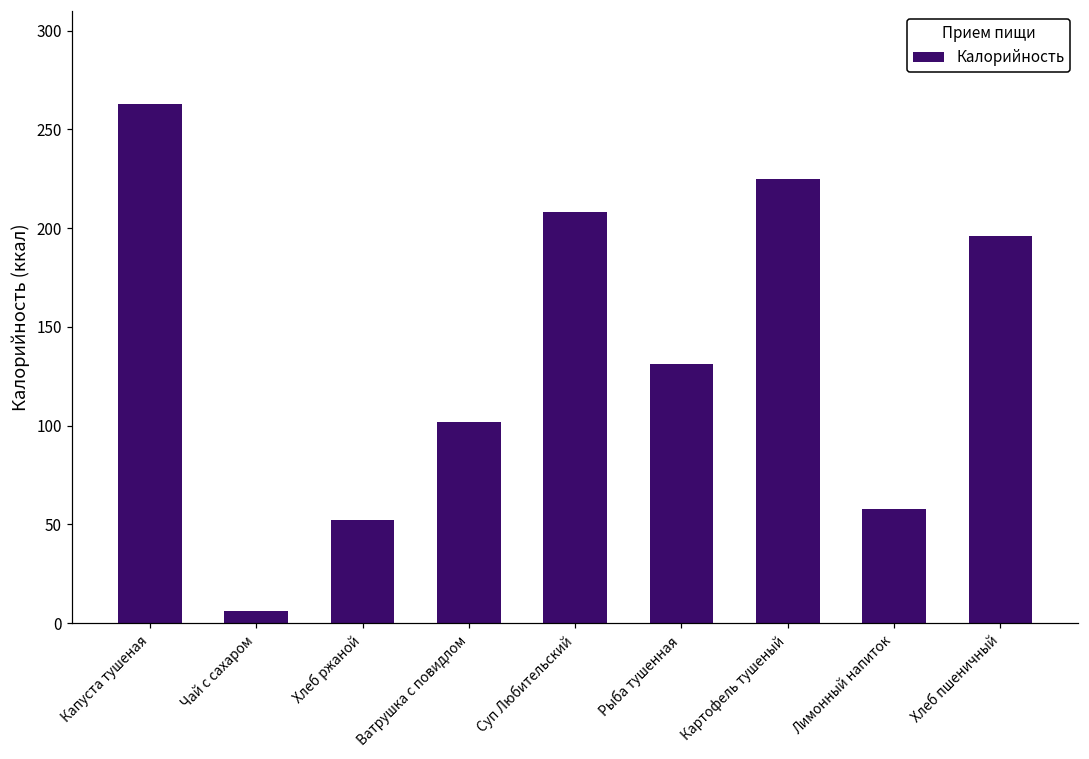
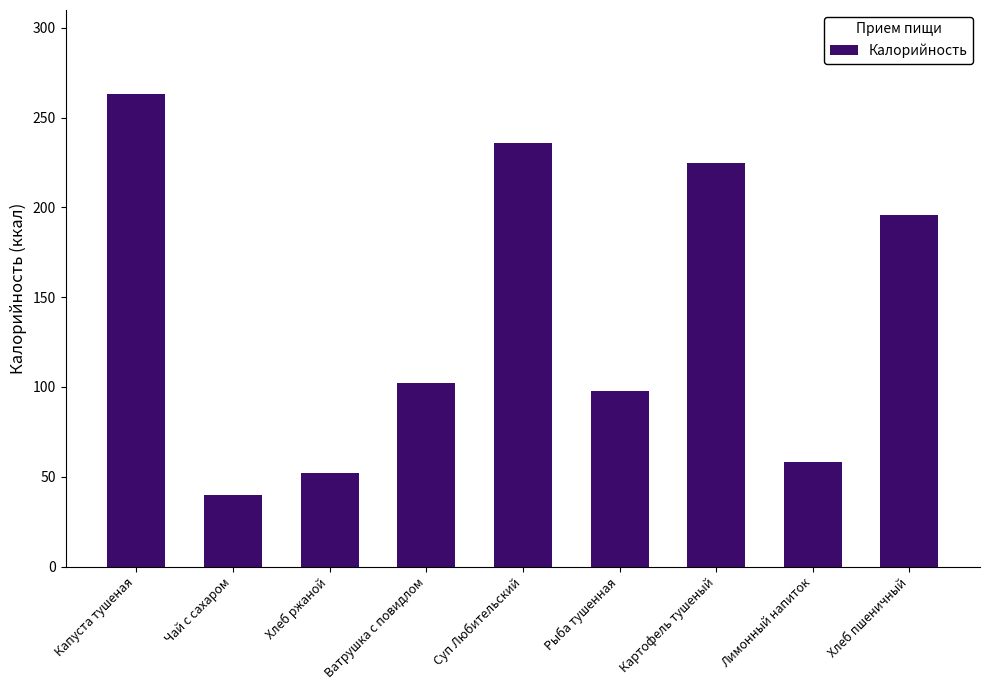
Чай с сахаром: 6 -> 40
Суп Любительский: 208 -> 236
Рыба тушенная: 131 -> 98
